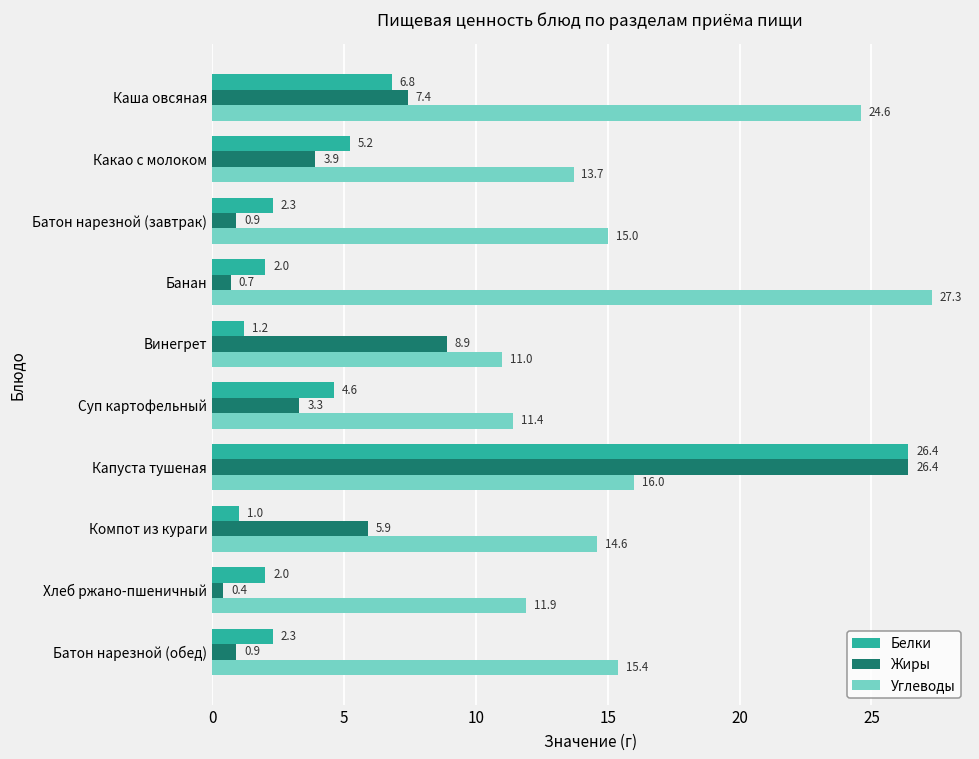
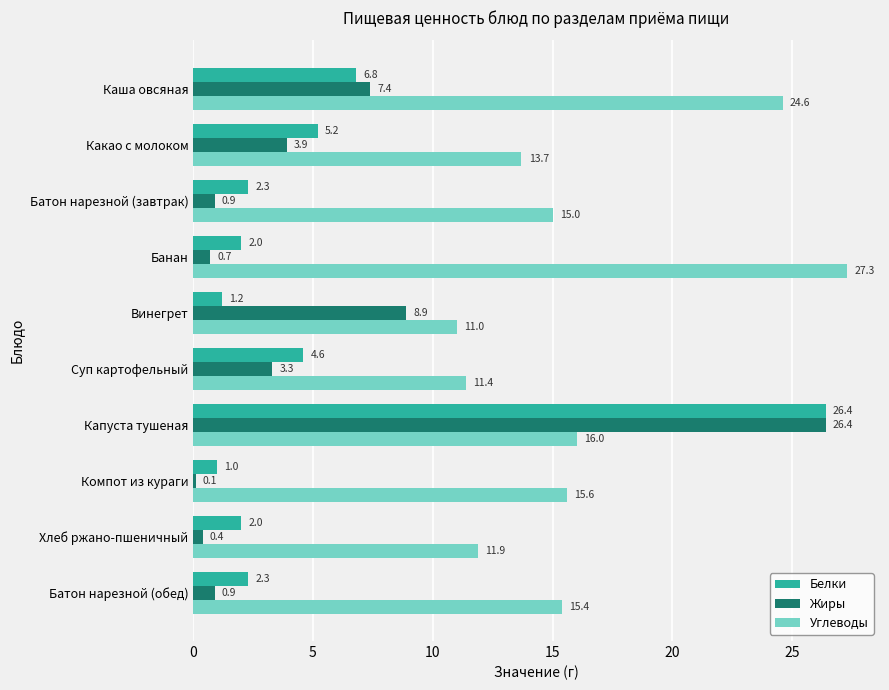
Жиры, Компот из кураги: 5.9 -> 0.1
Углеводы, Компот из кураги: 14.6 -> 15.6
